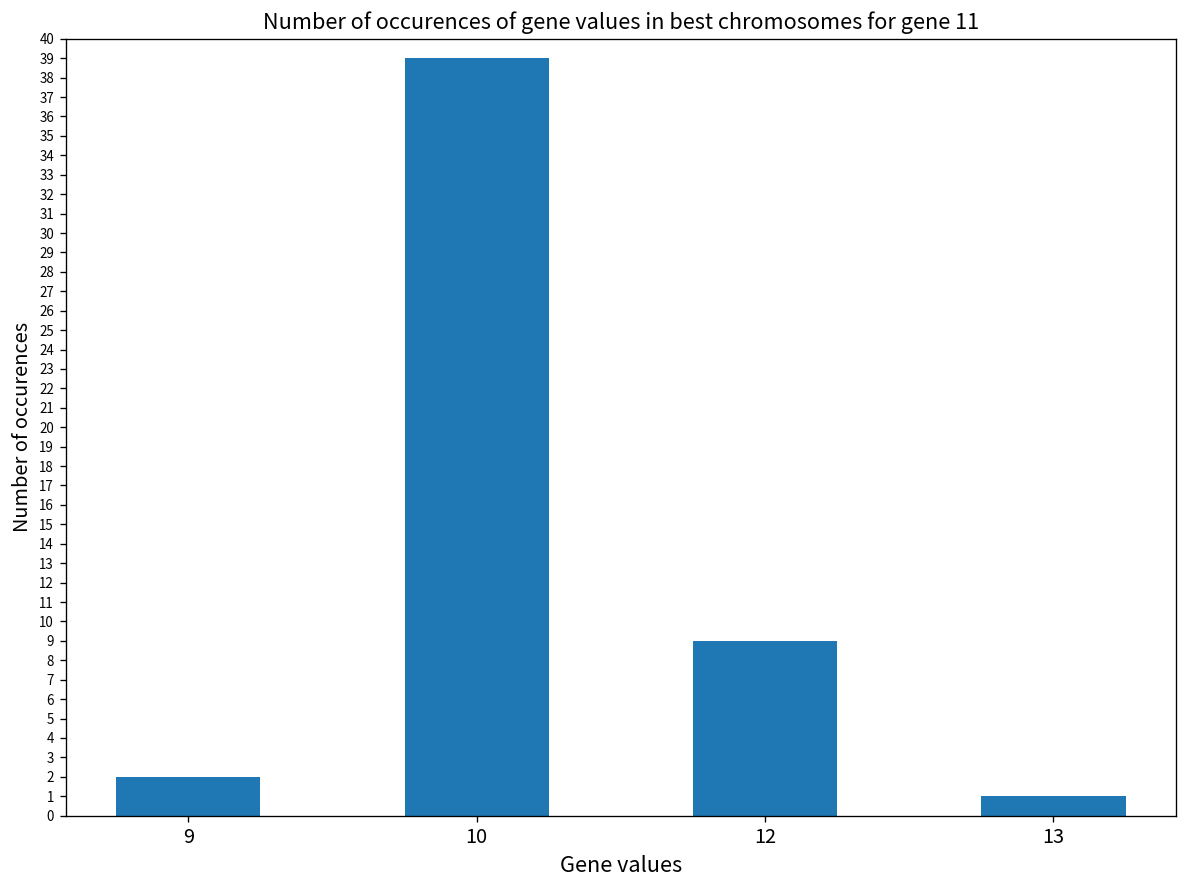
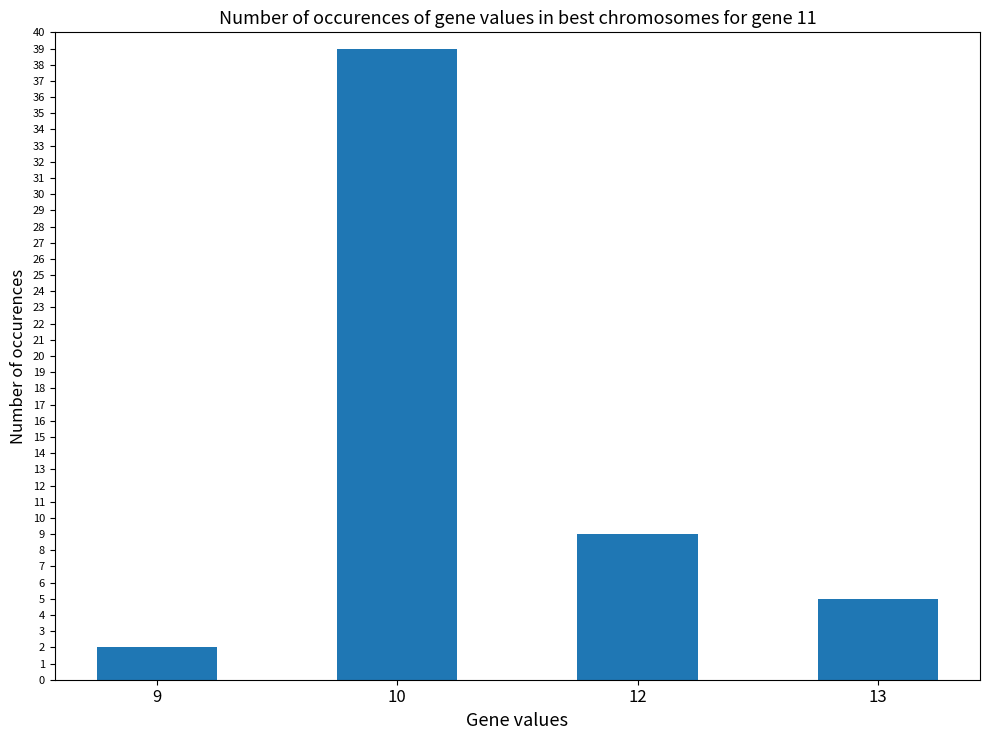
13: 1 -> 5
